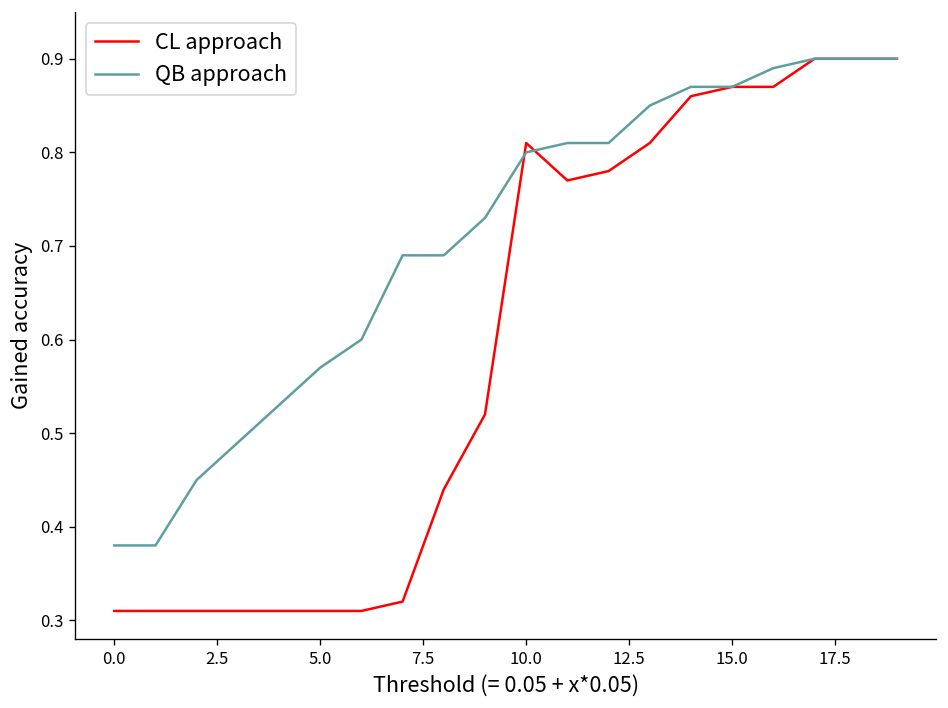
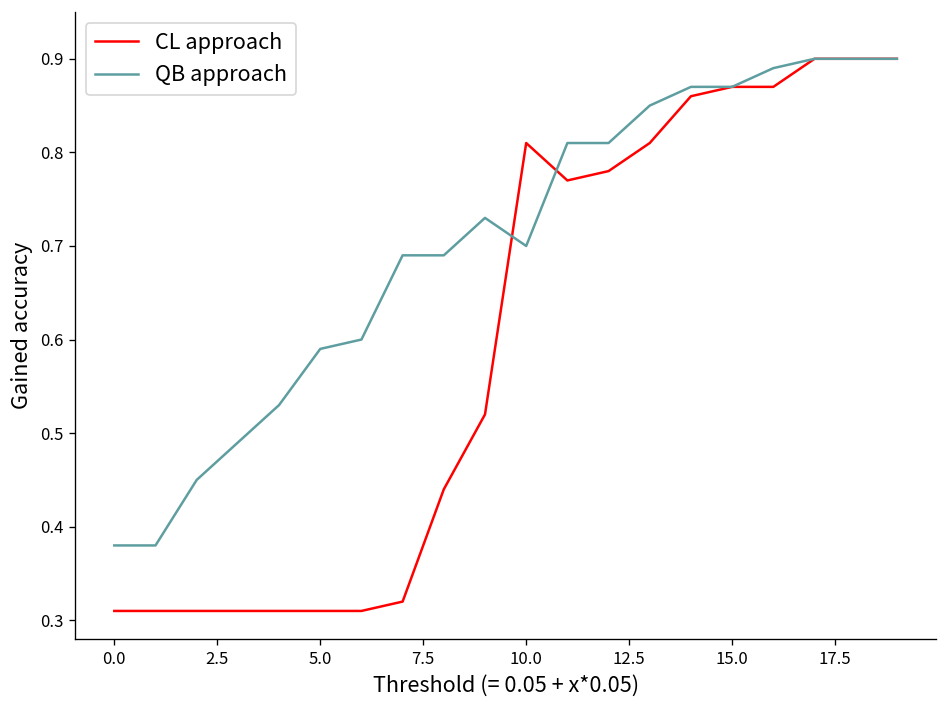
QB approach, 5.0: 0.57 -> 0.59
QB approach, 10.0: 0.8 -> 0.7
